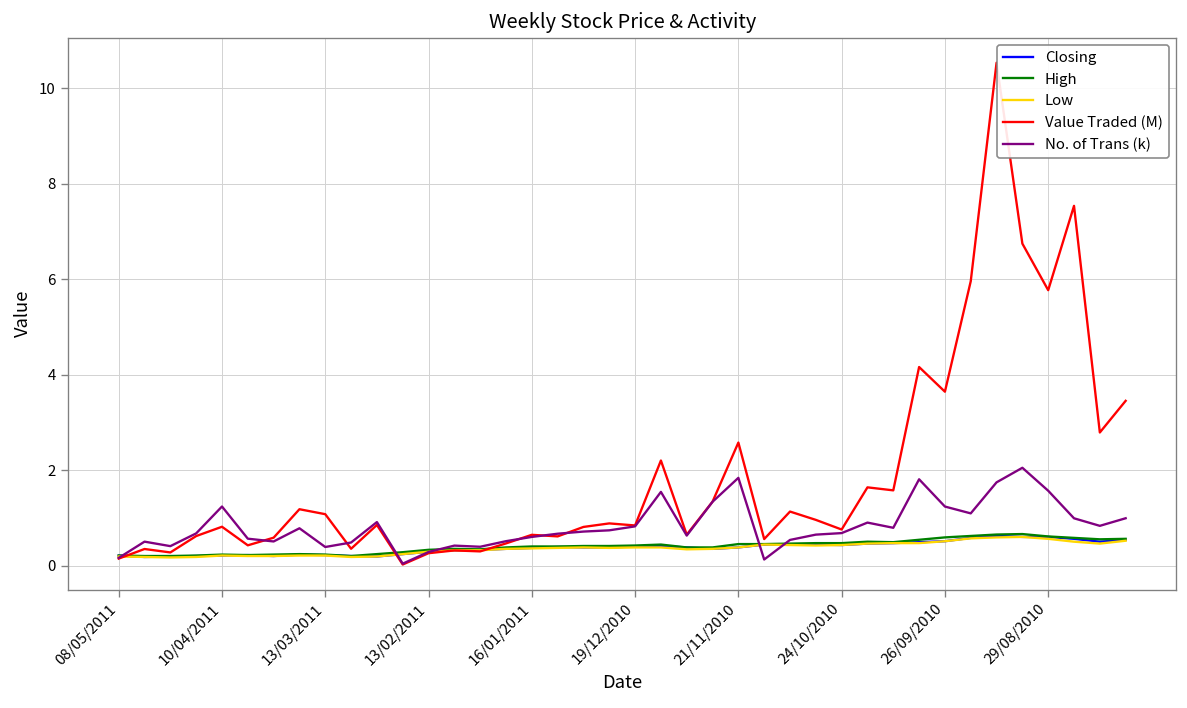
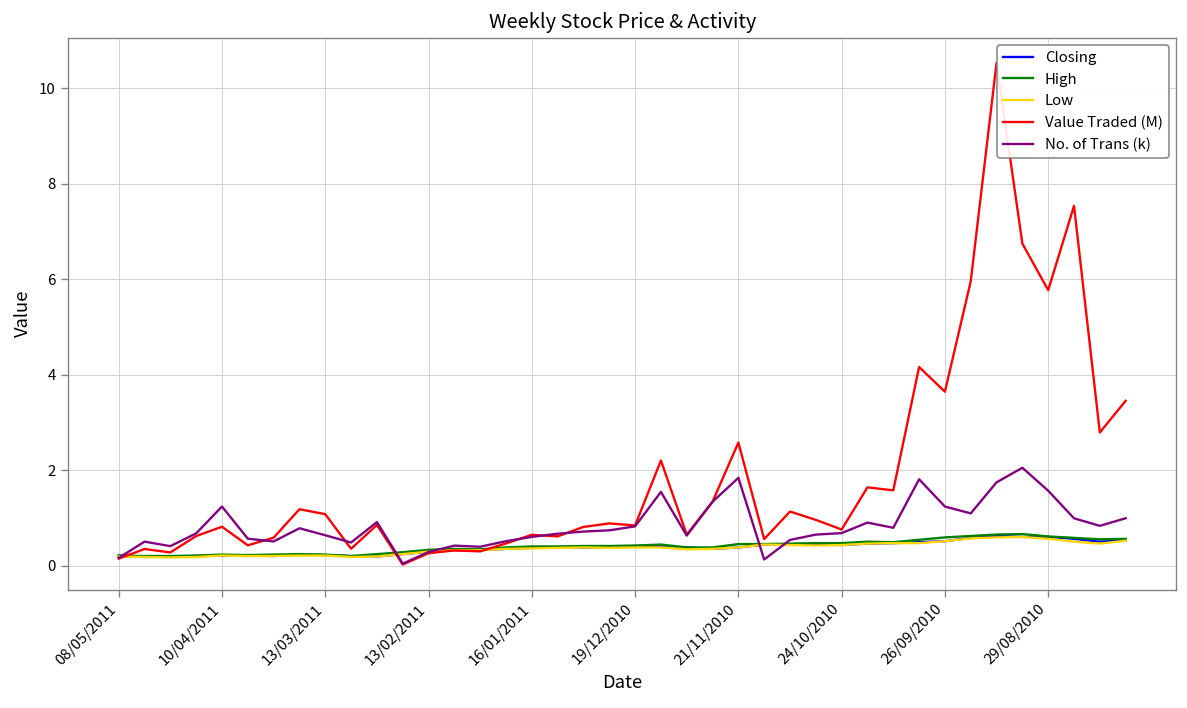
No. of Trans (k), 13/03/2011: 0.4 -> 0.6
